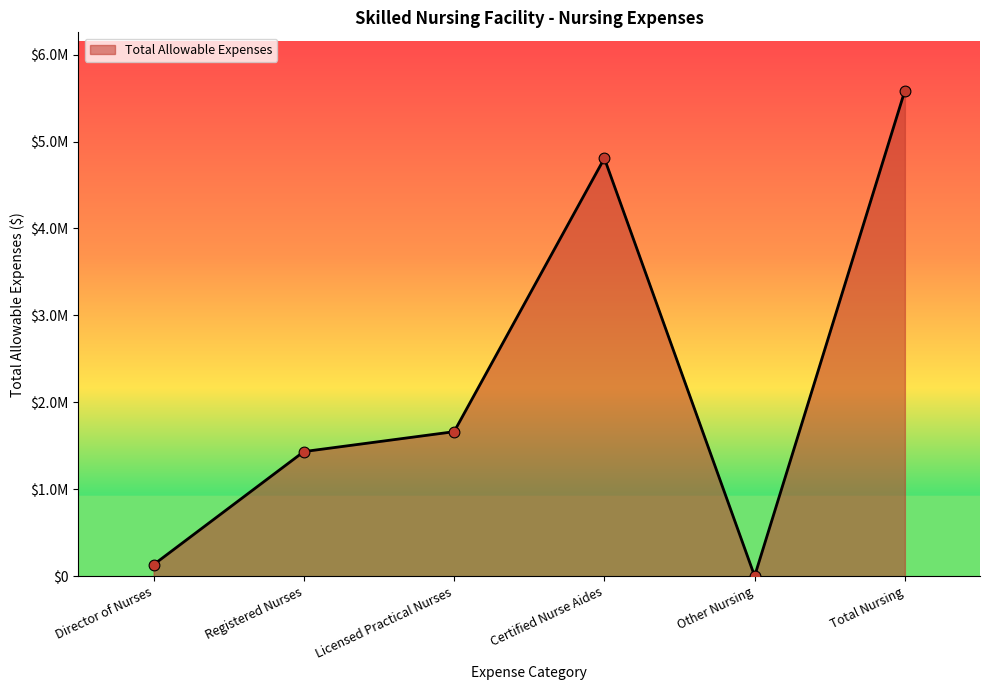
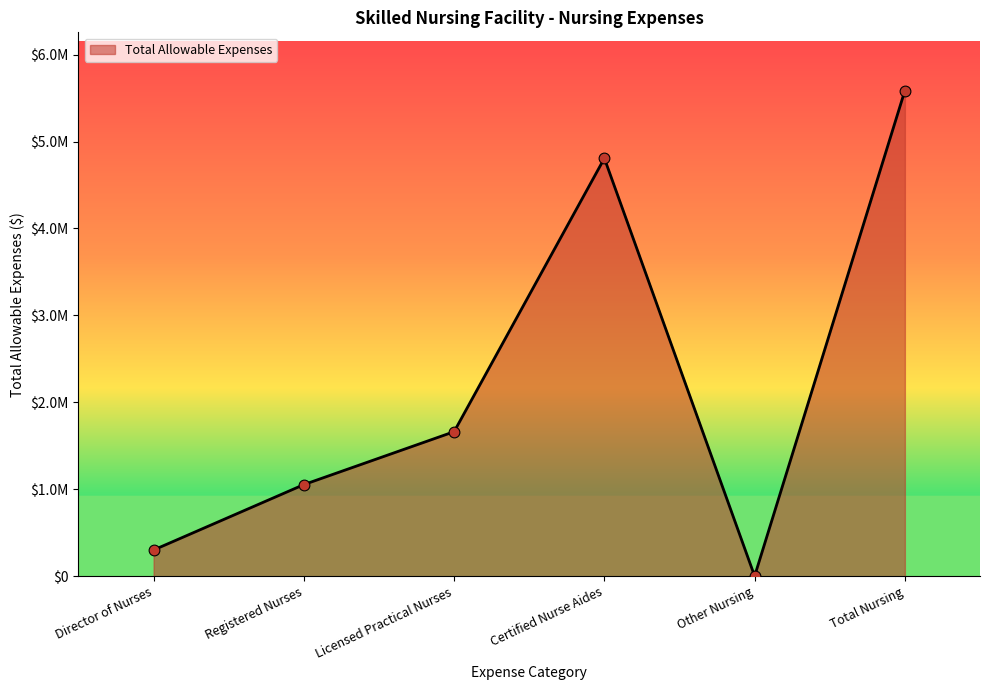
Director of Nurses: $100000 -> $300000
Registered Nurses: $1400000 -> $1100000
